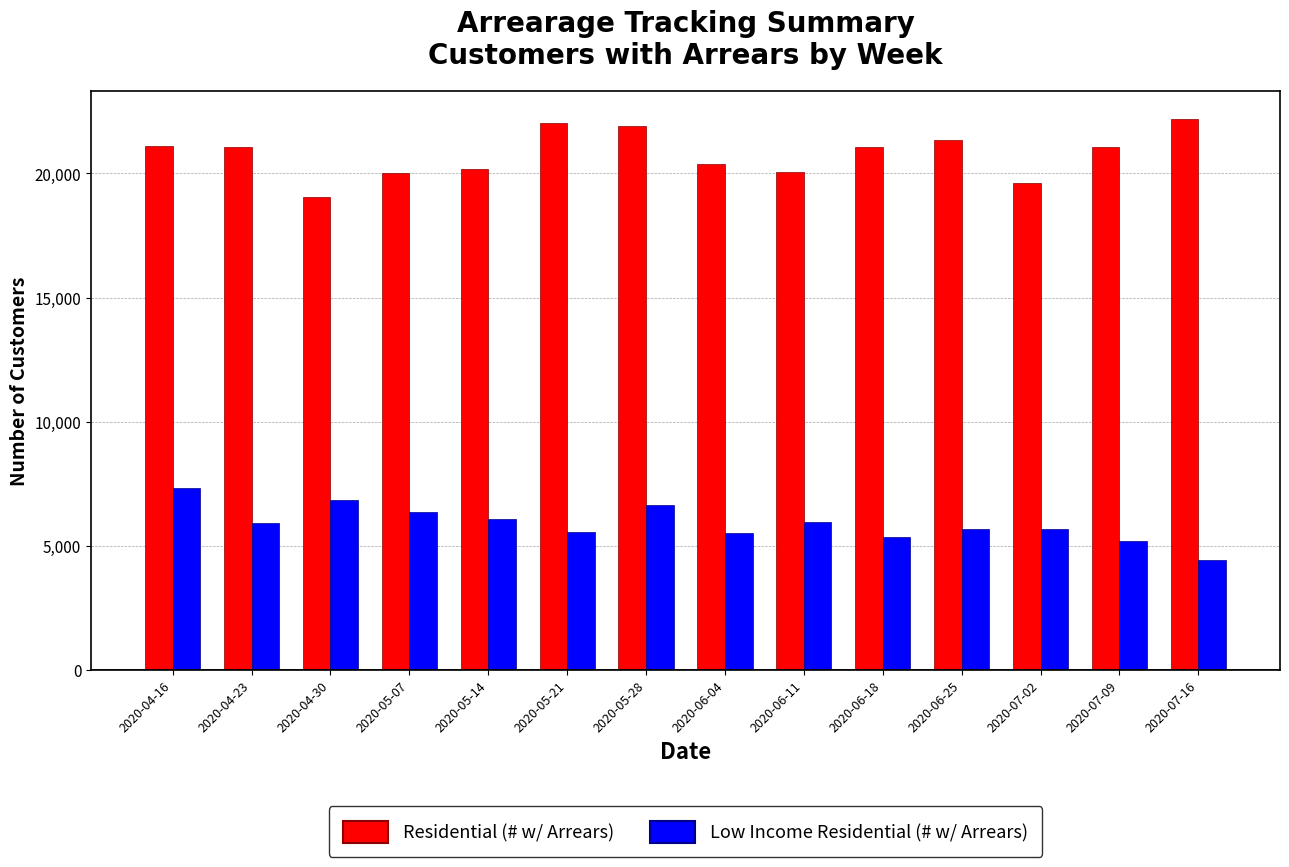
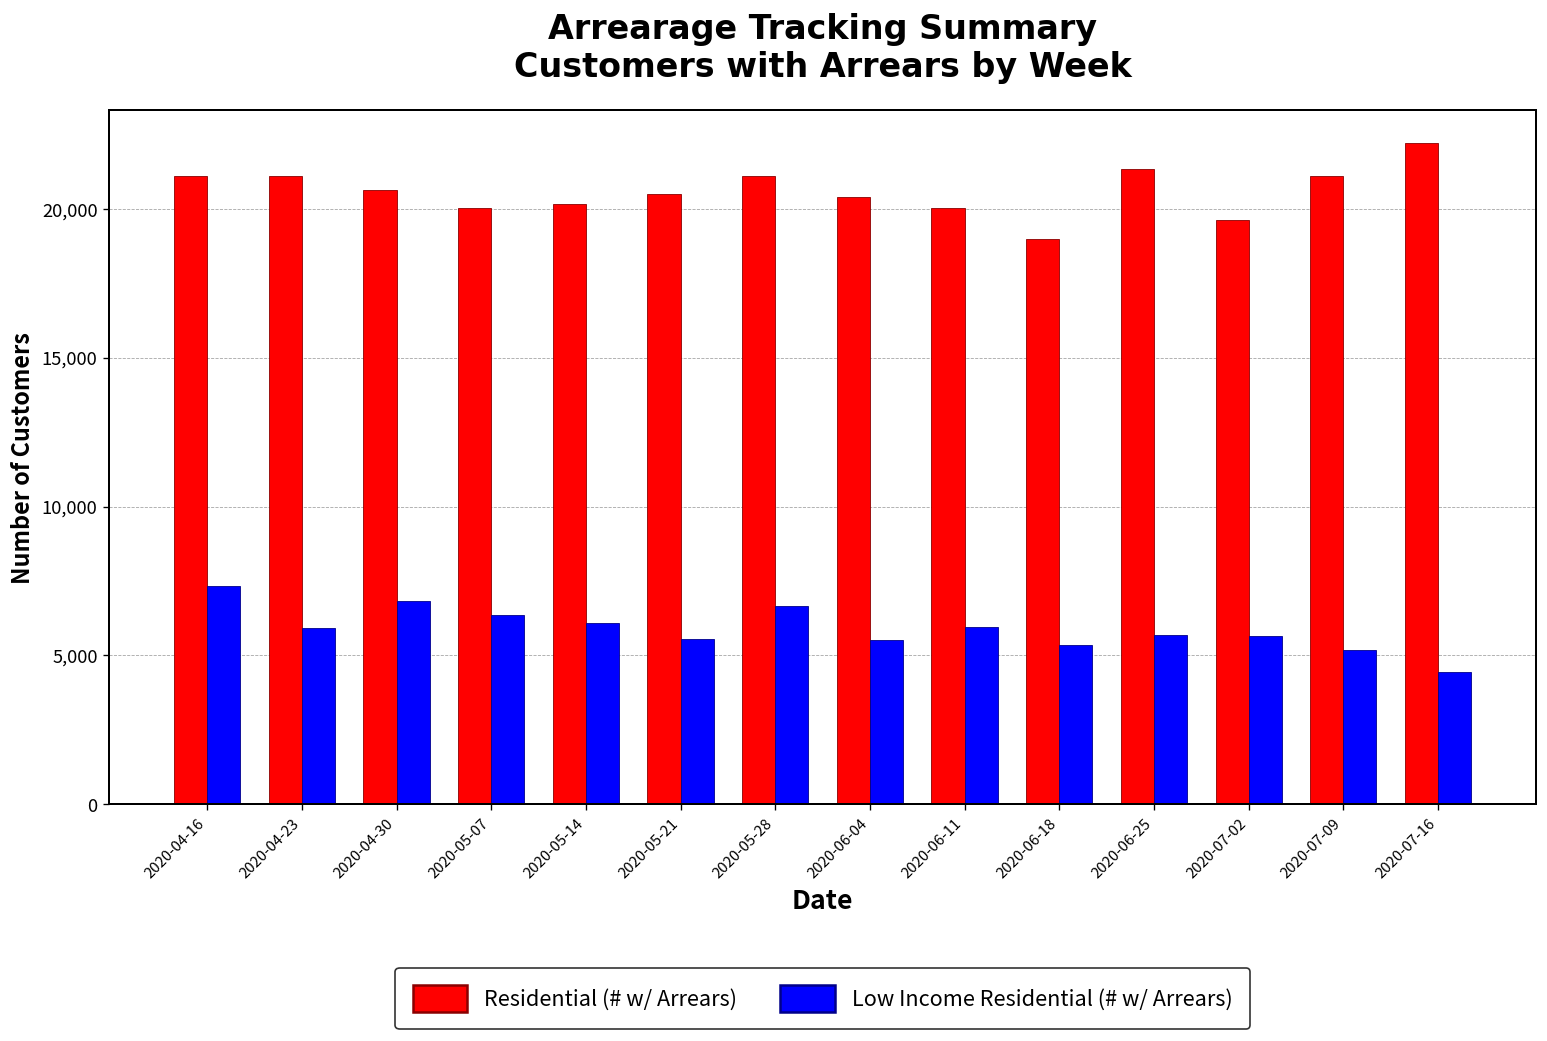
Residential (# w/ Arrears), 2020-04-30: 19,000 -> 20,600
Residential (# w/ Arrears), 2020-05-21: 22,000 -> 20,500
Residential (# w/ Arrears), 2020-05-28: 21,900 -> 21,100
Residential (# w/ Arrears), 2020-06-18: 21,100 -> 19,000
